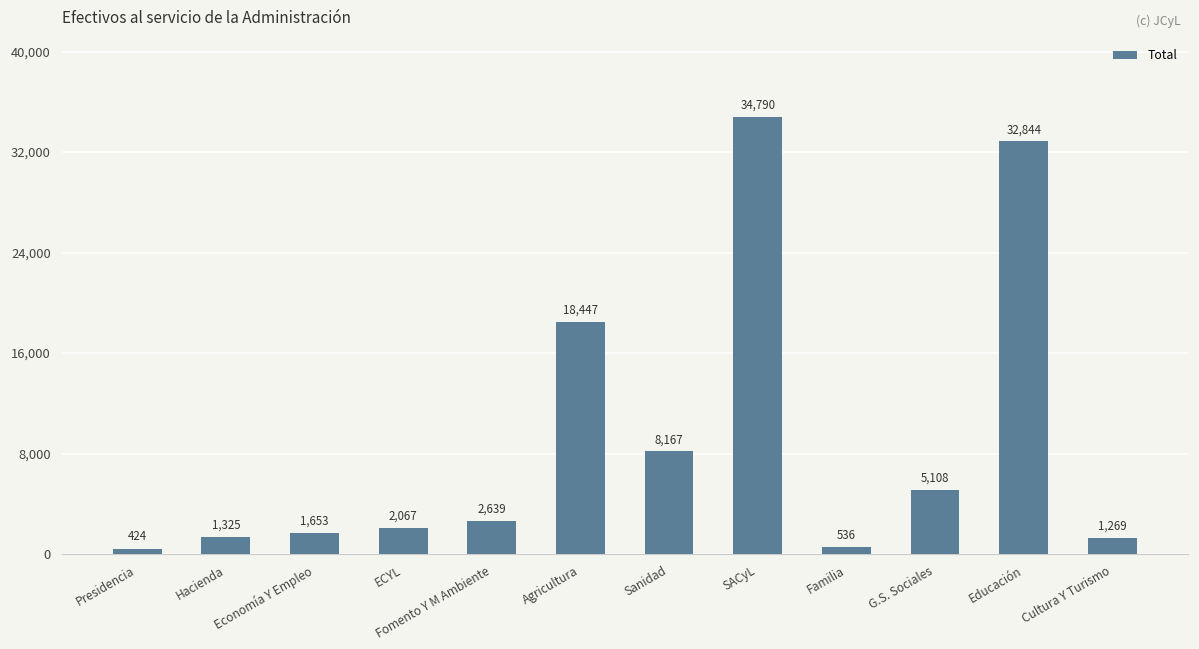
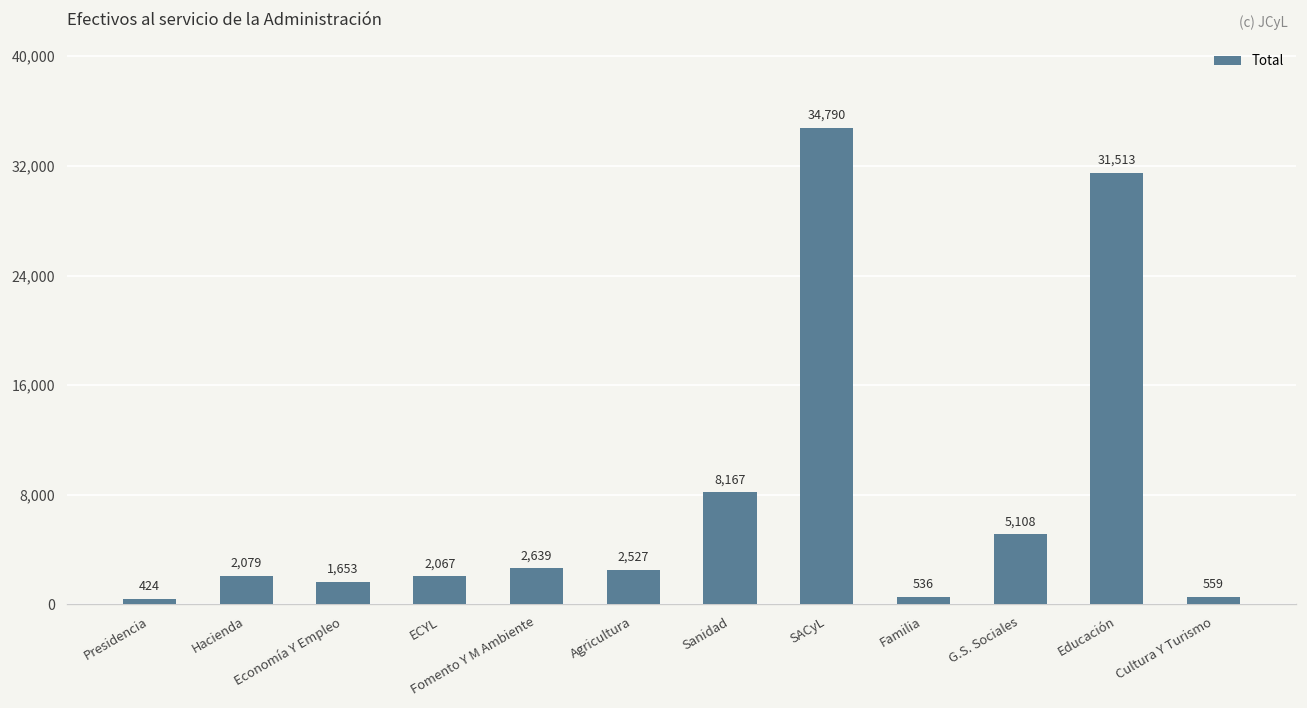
Hacienda: 1,325 -> 2,079
Agricultura: 18,447 -> 2,527
Educación: 32,844 -> 31,513
Cultura Y Turismo: 1,269 -> 559
